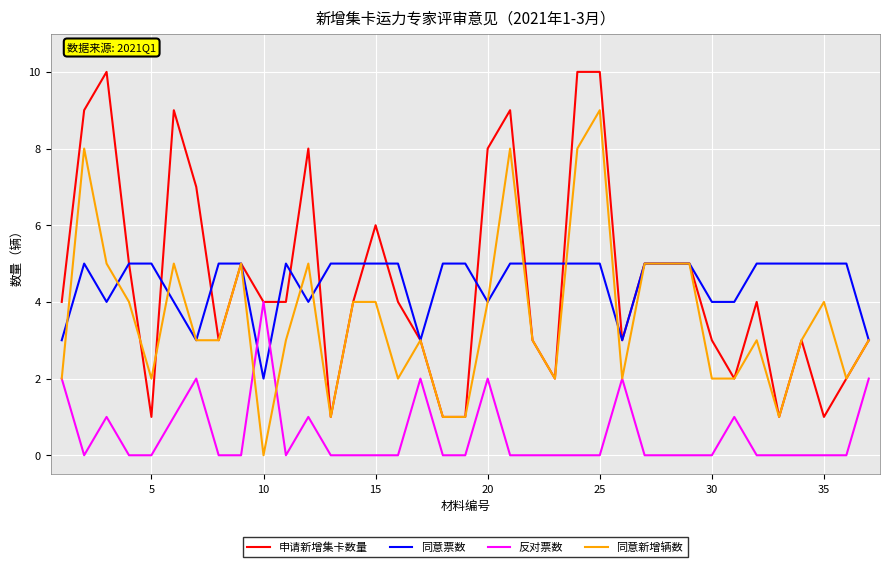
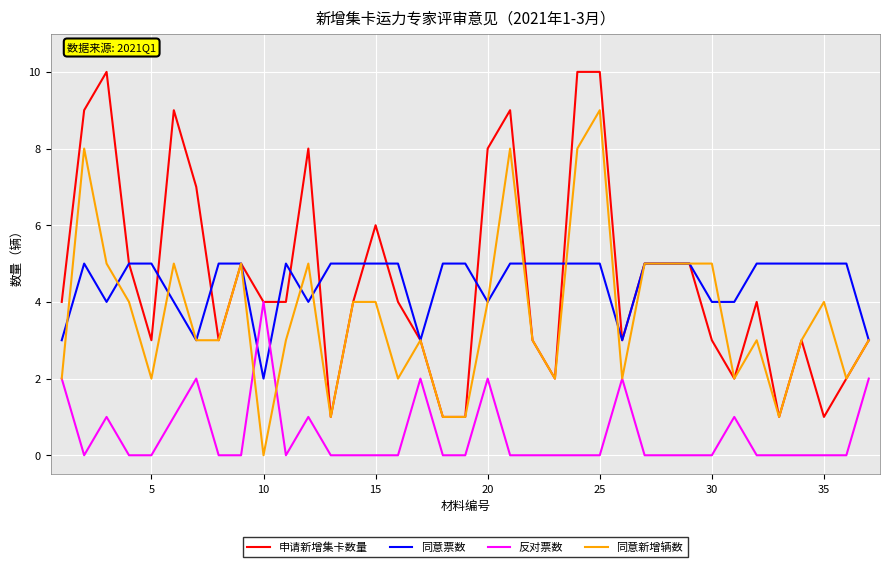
申请新增集卡数量, 5: 1 -> 3
同意新增辆数, 30: 2 -> 5
